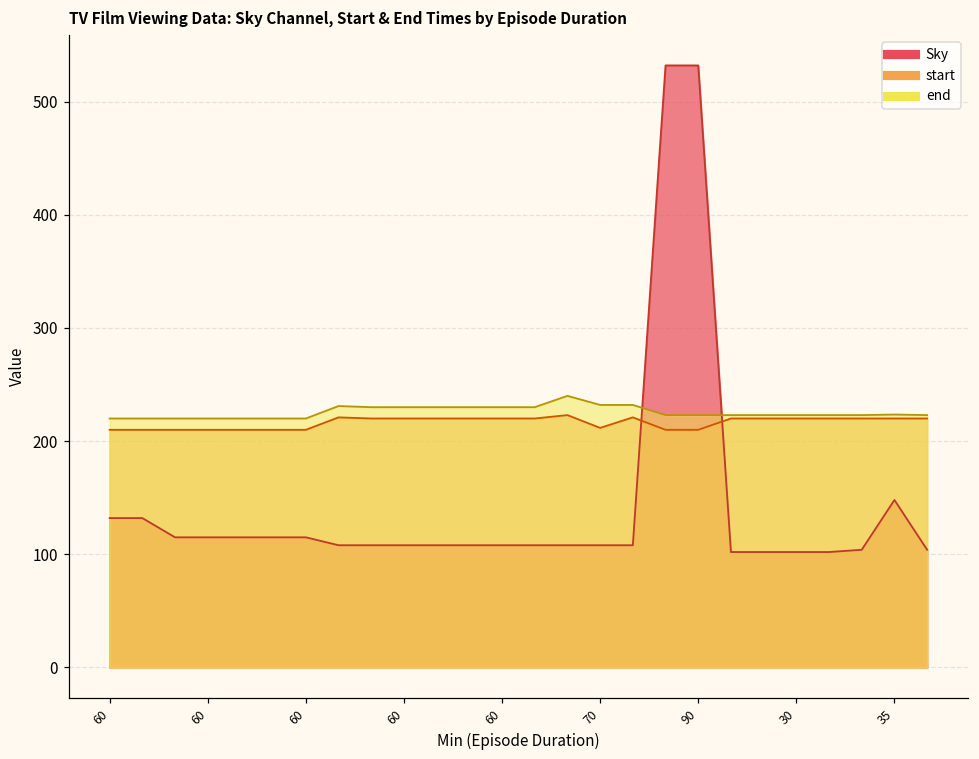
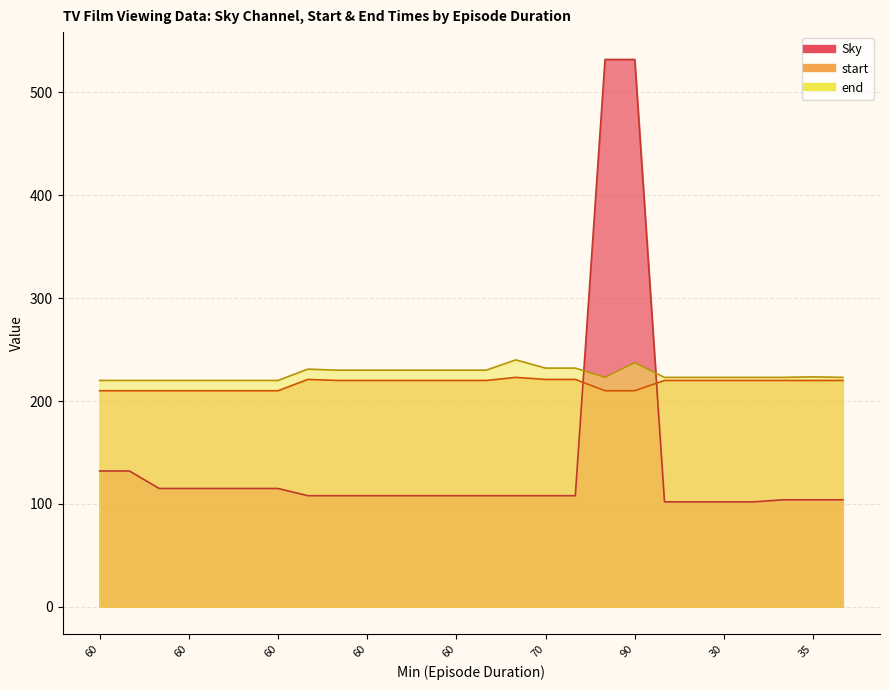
start, 70: 212 -> 221
end, 90: 223 -> 237
Sky, 35: 148 -> 104
